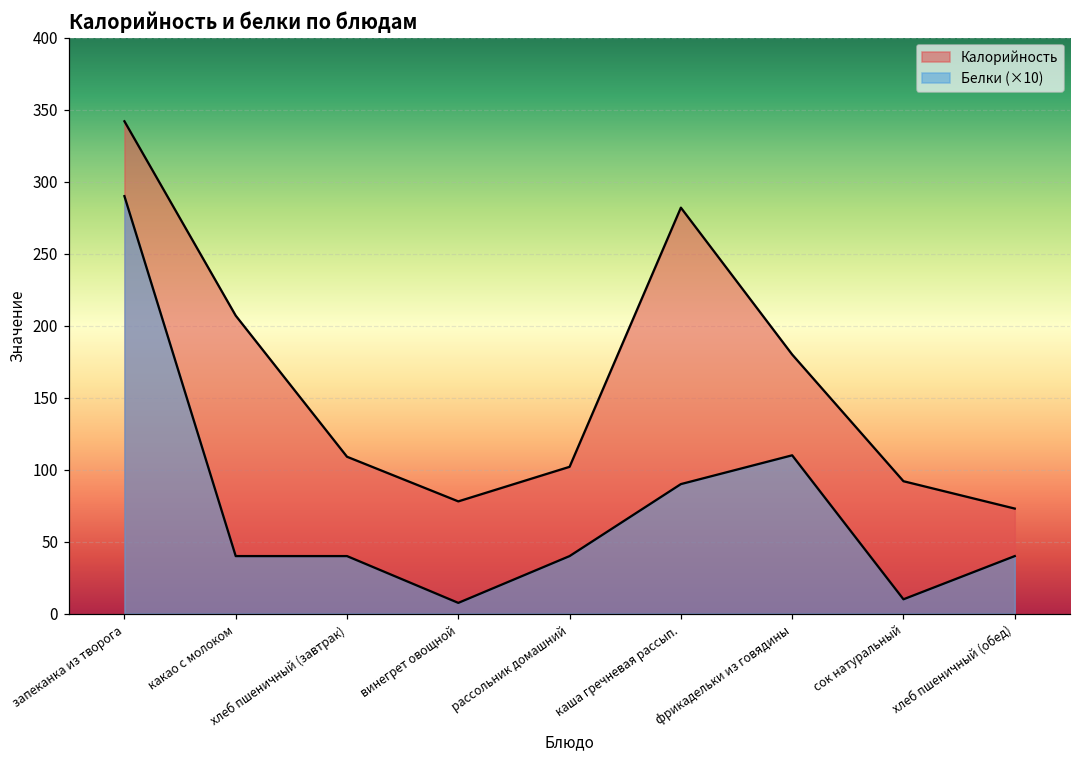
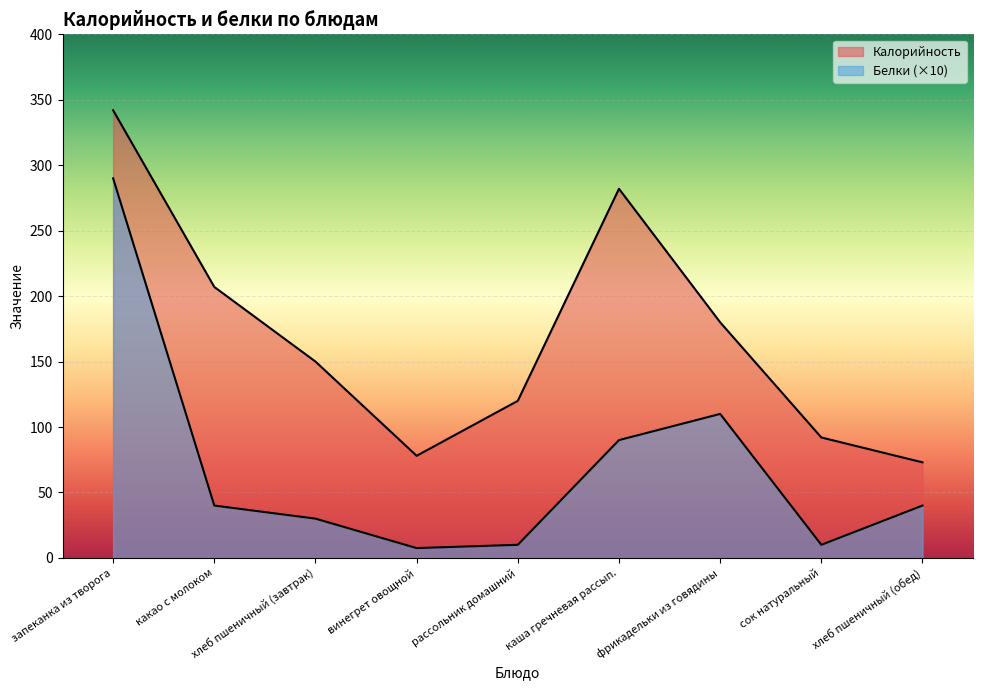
Калорийность, хлеб пшеничный (завтрак): 109 -> 150
Белки (×10), хлеб пшеничный (завтрак): 40 -> 30
Калорийность, рассольник домашний: 102 -> 120
Белки (×10), рассольник домашний: 40 -> 10
